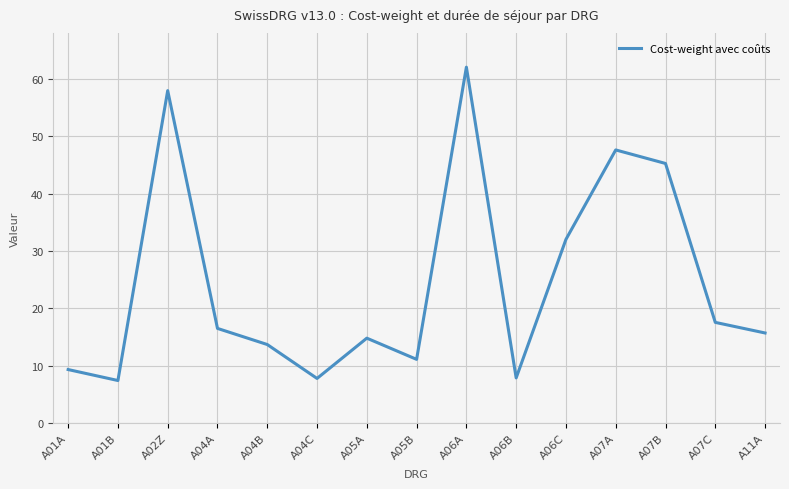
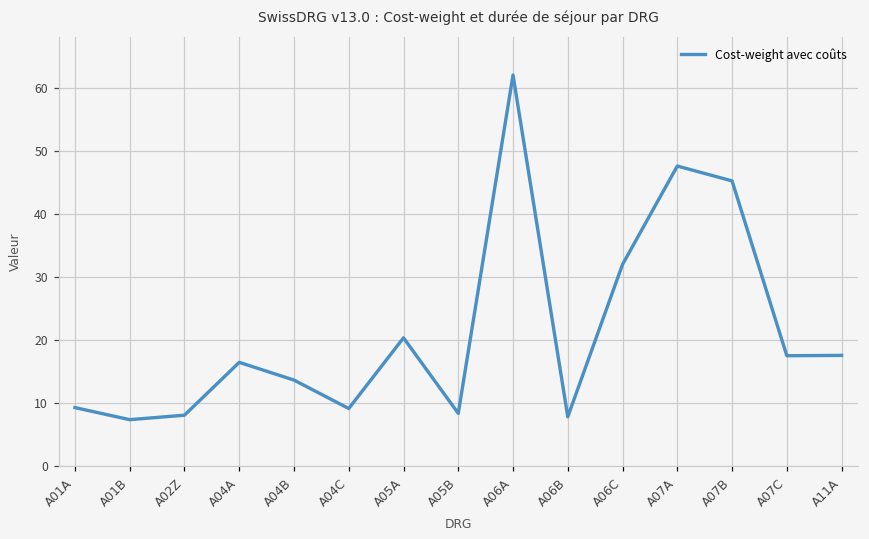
A02Z: 58 -> 8
A04C: 8 -> 9
A05A: 15 -> 20
A05B: 11 -> 8
A11A: 16 -> 18
